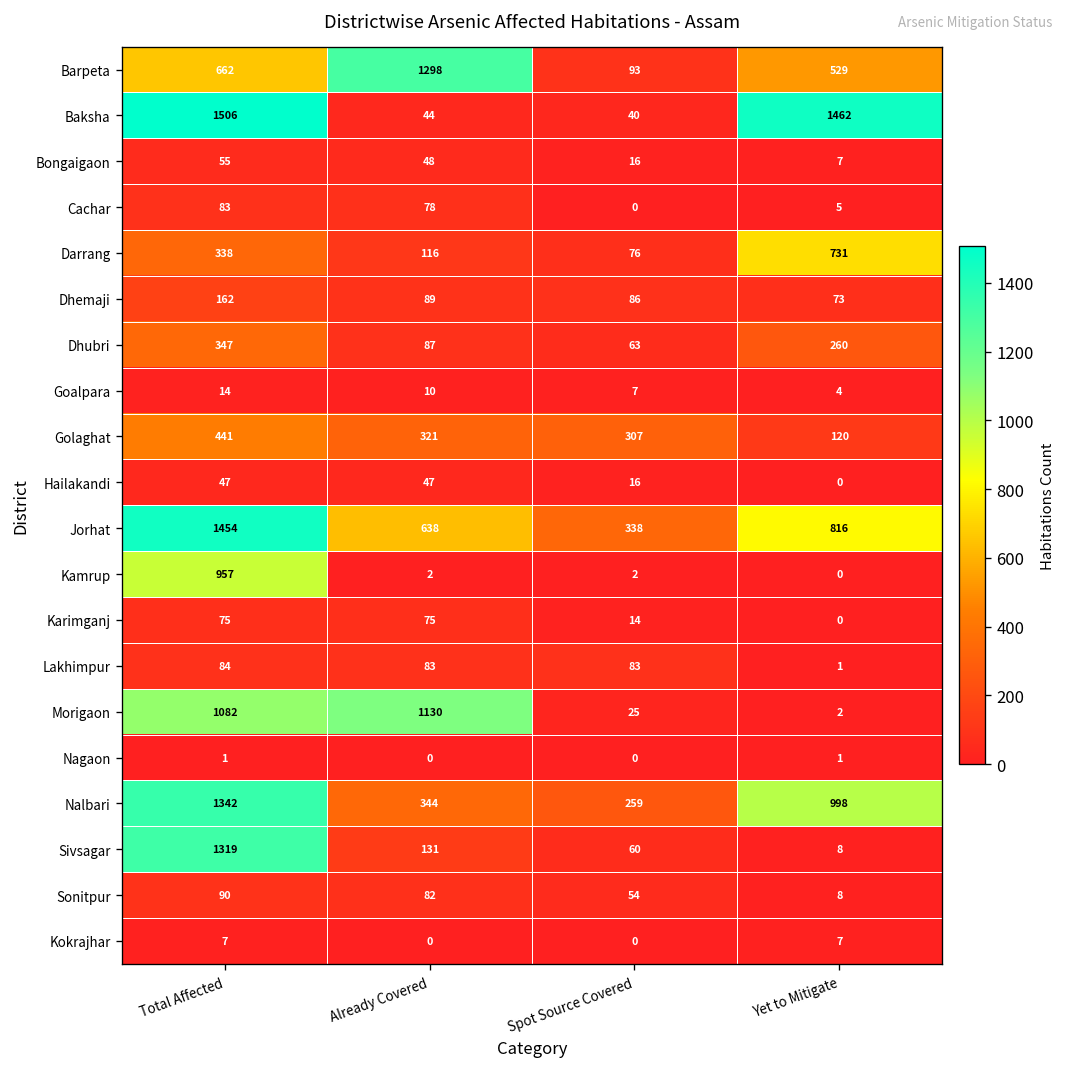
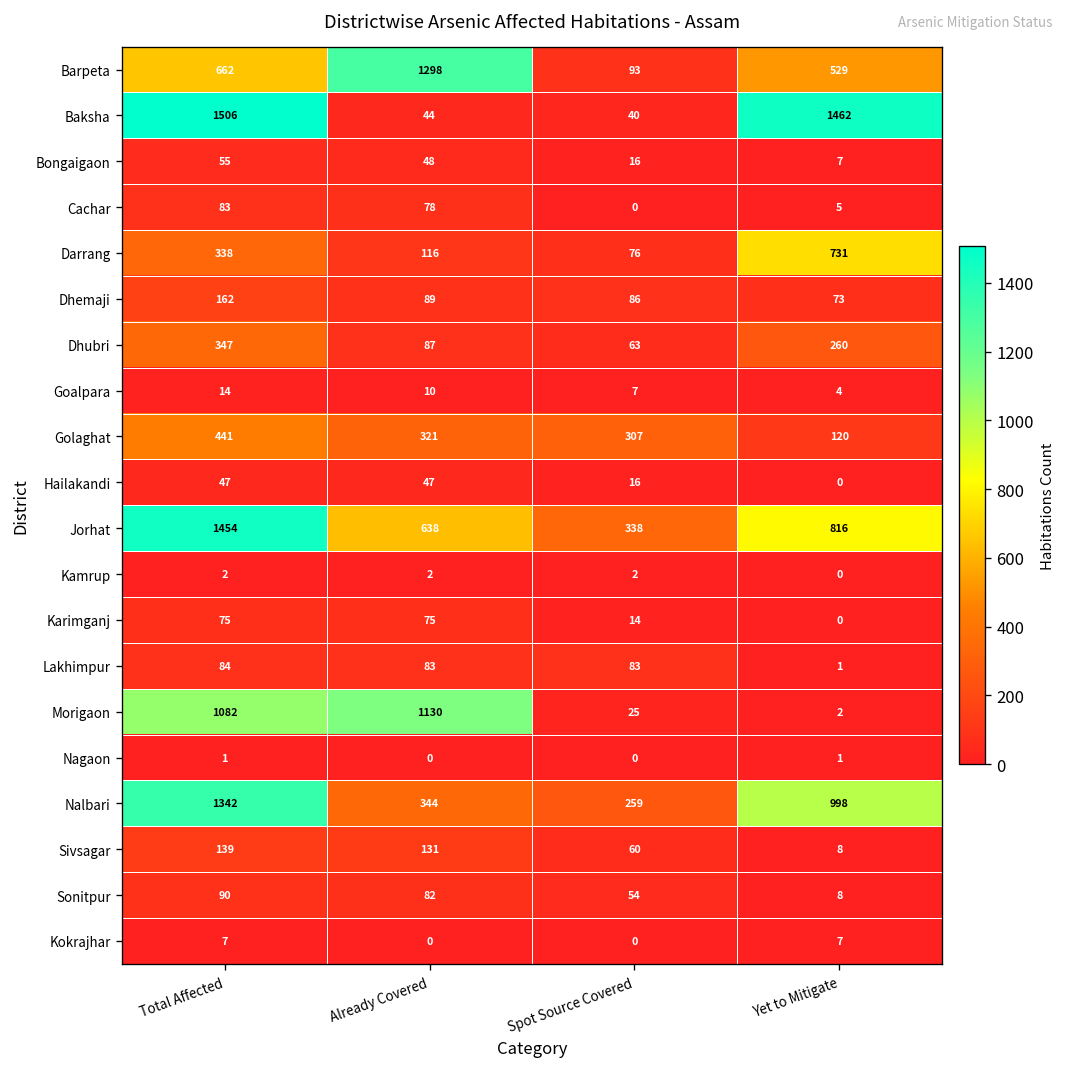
Kamrup, Total Affected: 957 -> 2
Sivsagar, Total Affected: 1319 -> 139
